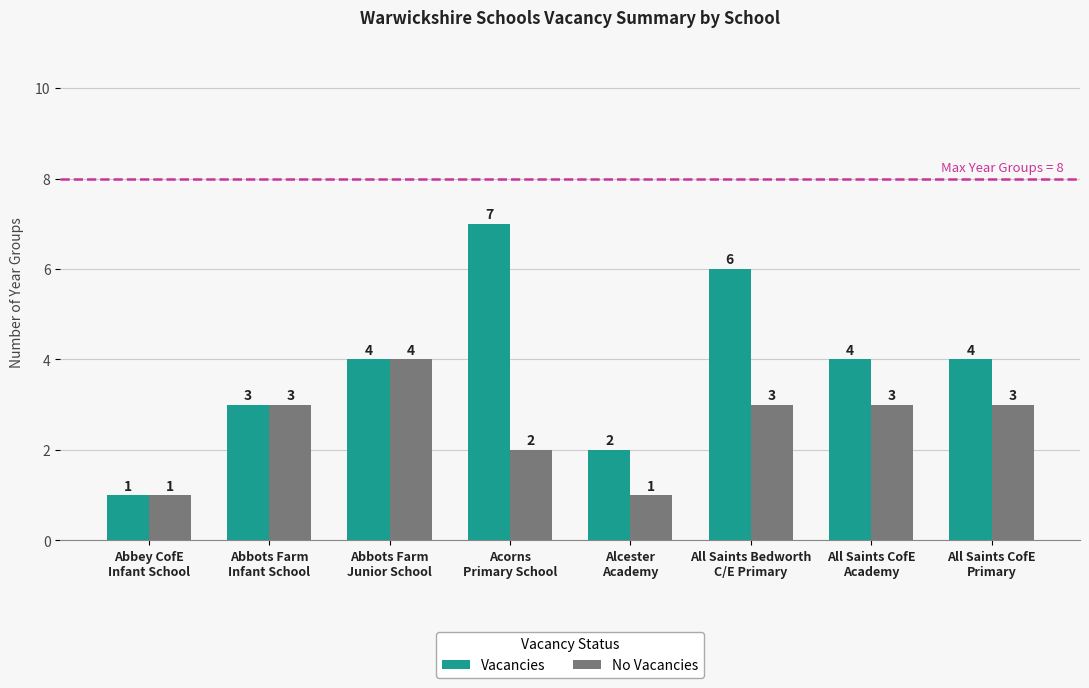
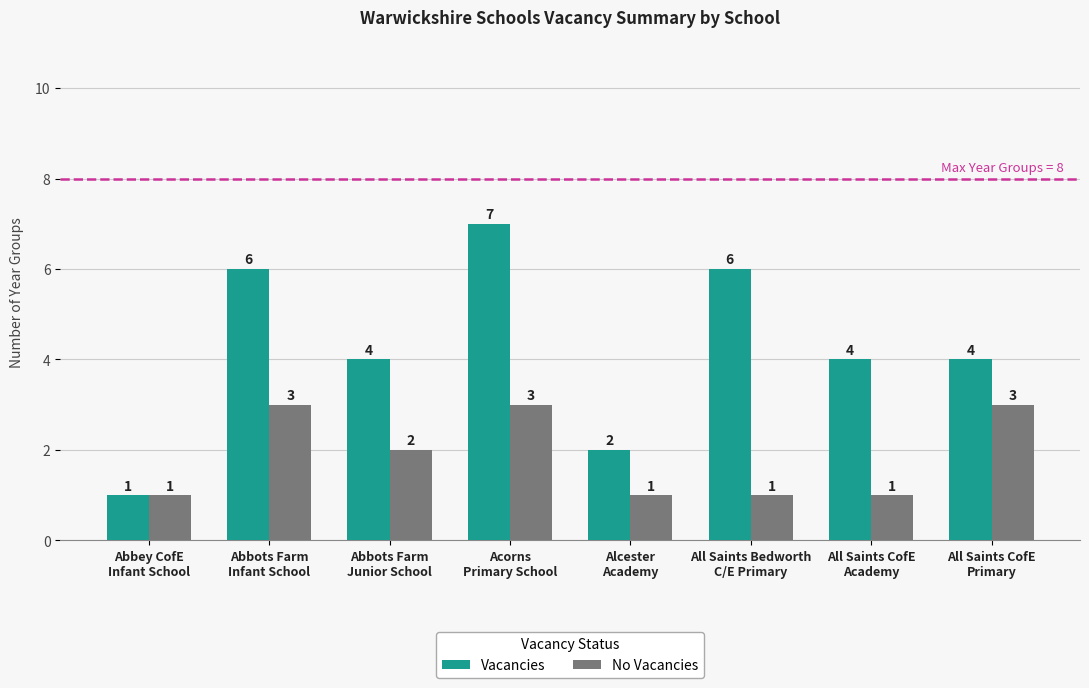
Vacancies, Abbots Farm Infant School: 3 -> 6
No Vacancies, Abbots Farm Junior School: 4 -> 2
No Vacancies, Acorns Primary School: 2 -> 3
No Vacancies, All Saints Bedworth C/E Primary: 3 -> 1
No Vacancies, All Saints CofE Academy: 3 -> 1
